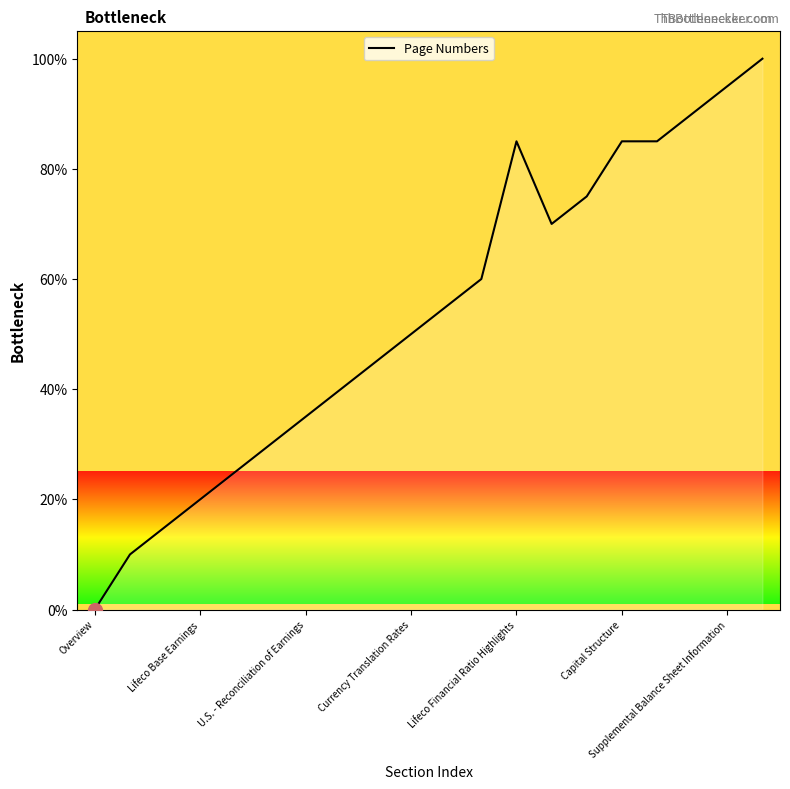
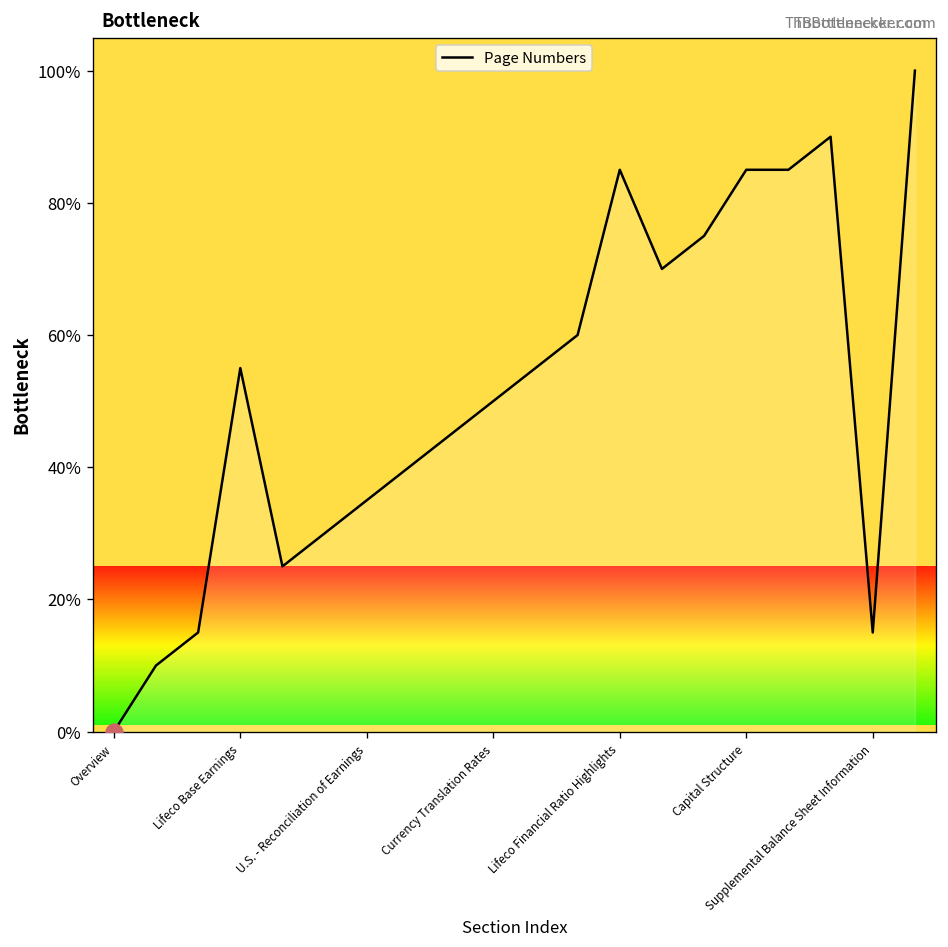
Page Numbers, Lifeco Base Earnings: 20% -> 55%
Page Numbers, Supplemental Balance Sheet Information: 95% -> 15%
